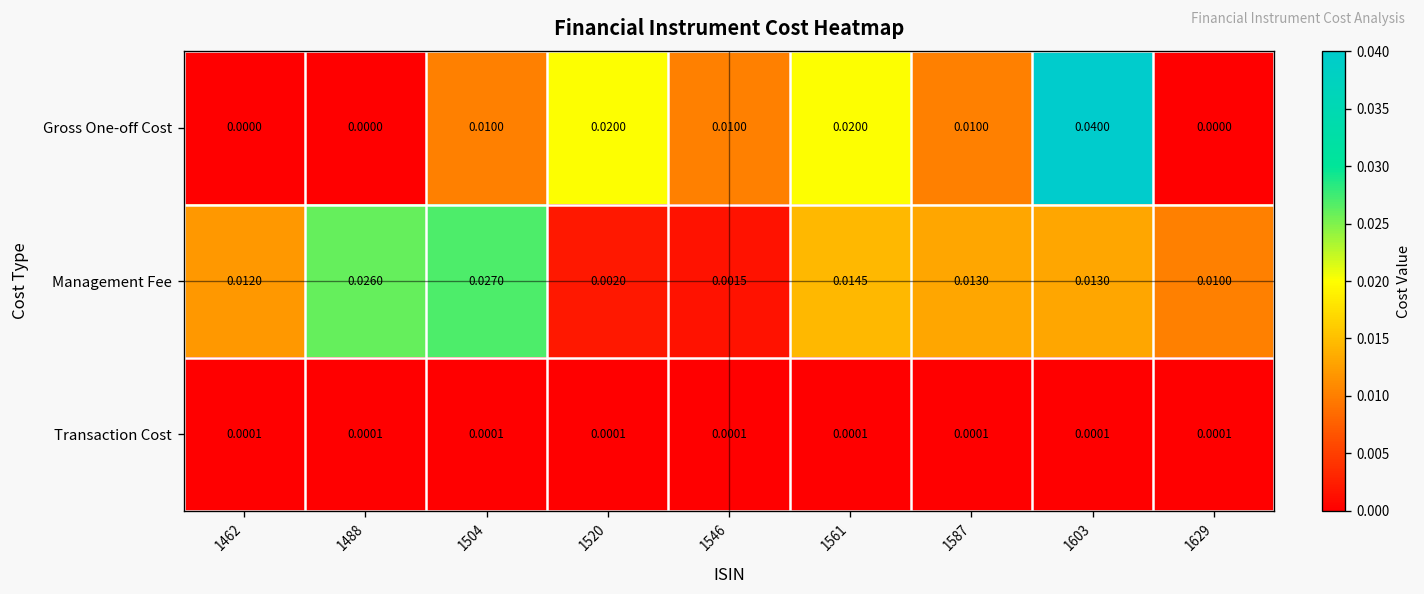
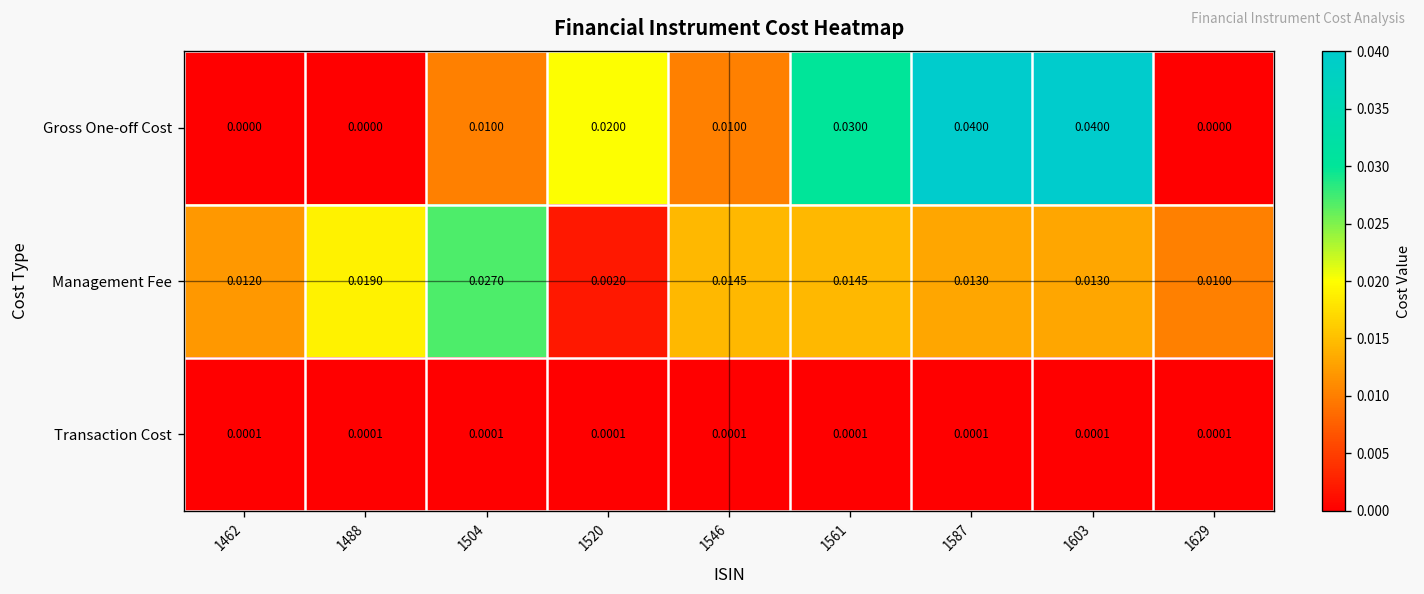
Gross One-off Cost, 1561: 0.0200 -> 0.0300
Gross One-off Cost, 1587: 0.0100 -> 0.0400
Management Fee, 1488: 0.0260 -> 0.0190
Management Fee, 1546: 0.0015 -> 0.0145
